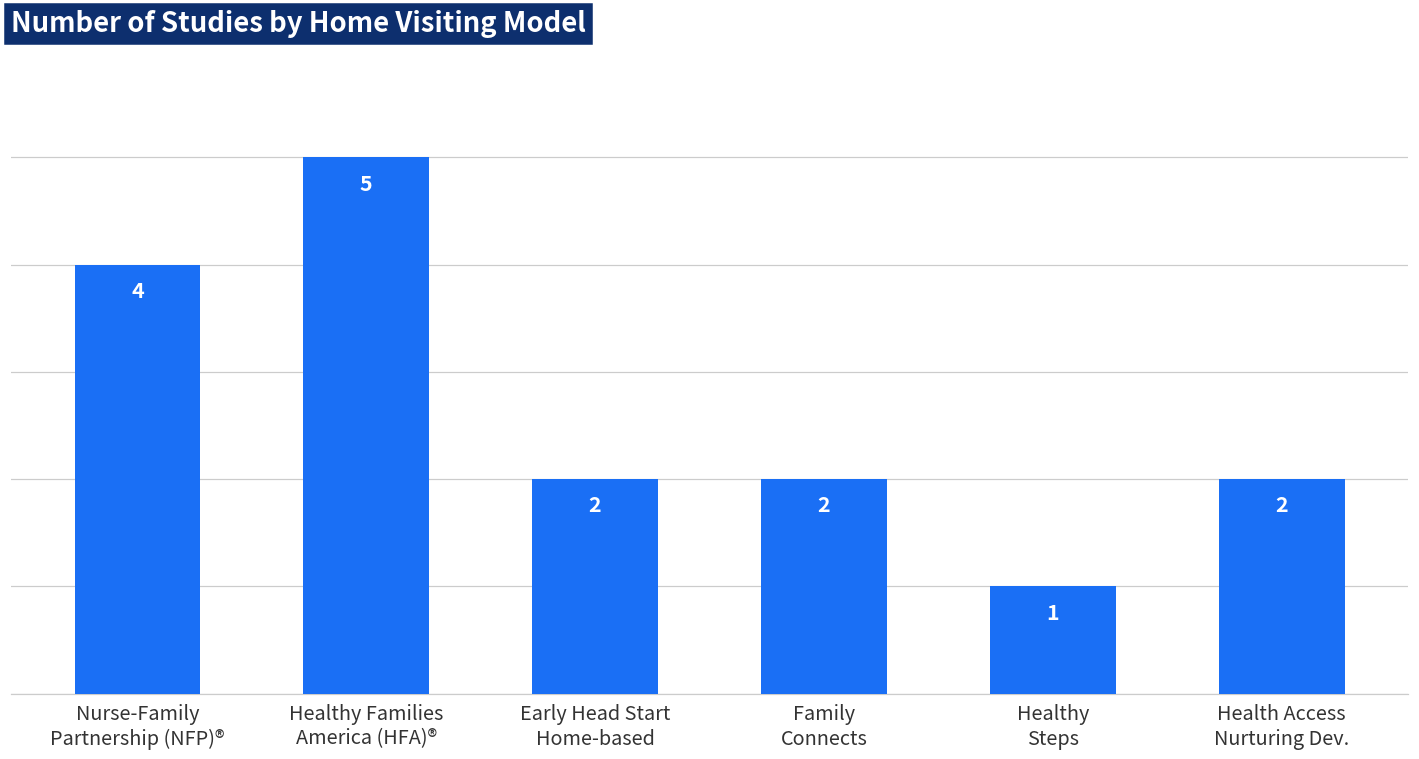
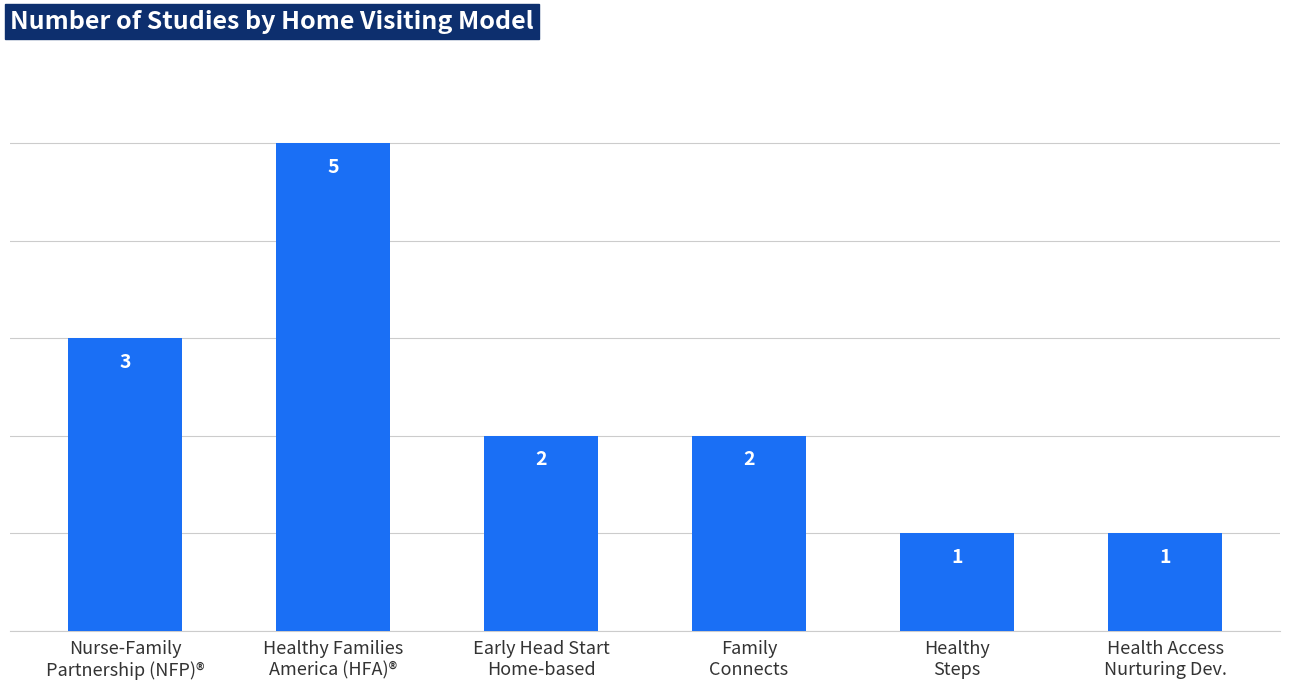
Nurse-Family Partnership (NFP)®: 4 -> 3
Health Access Nurturing Dev.: 2 -> 1
